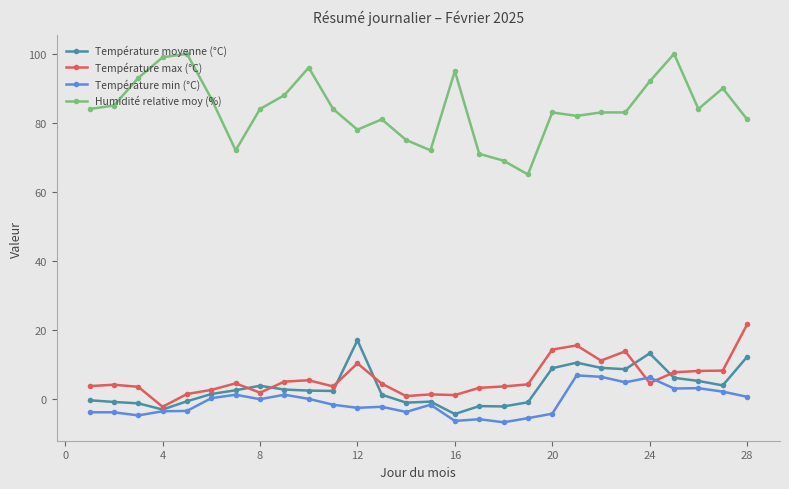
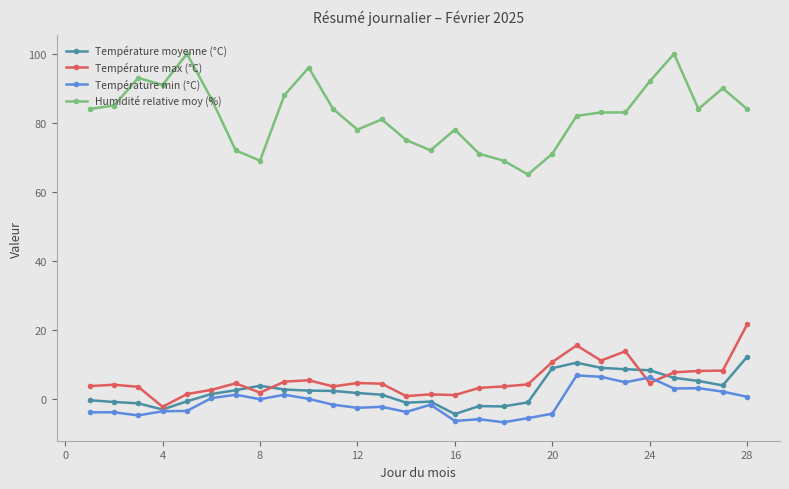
Humidité relative moy (%), 4: 99 -> 91
Humidité relative moy (%), 8: 84 -> 69
Température moyenne (°C), 12: 17 -> 2
Température max (°C), 12: 10 -> 5
Humidité relative moy (%), 16: 95 -> 78
Température max (°C), 20: 14 -> 11
Humidité relative moy (%), 20: 83 -> 71
Température moyenne (°C), 24: 13 -> 8
Humidité relative moy (%), 28: 81 -> 84
